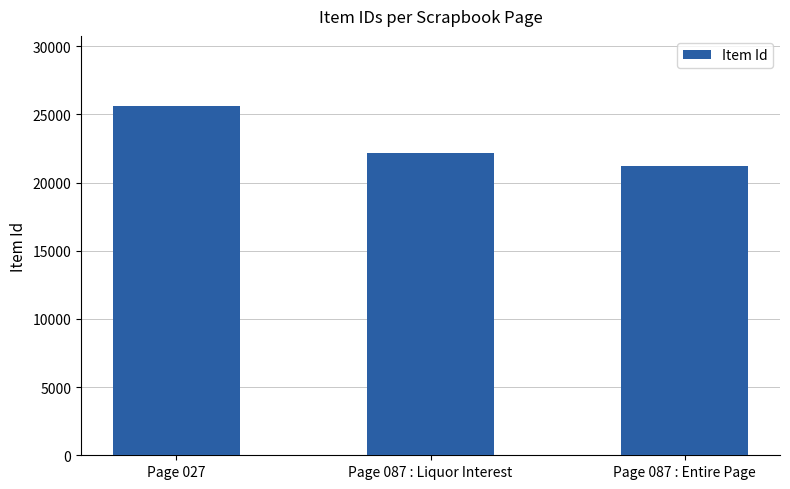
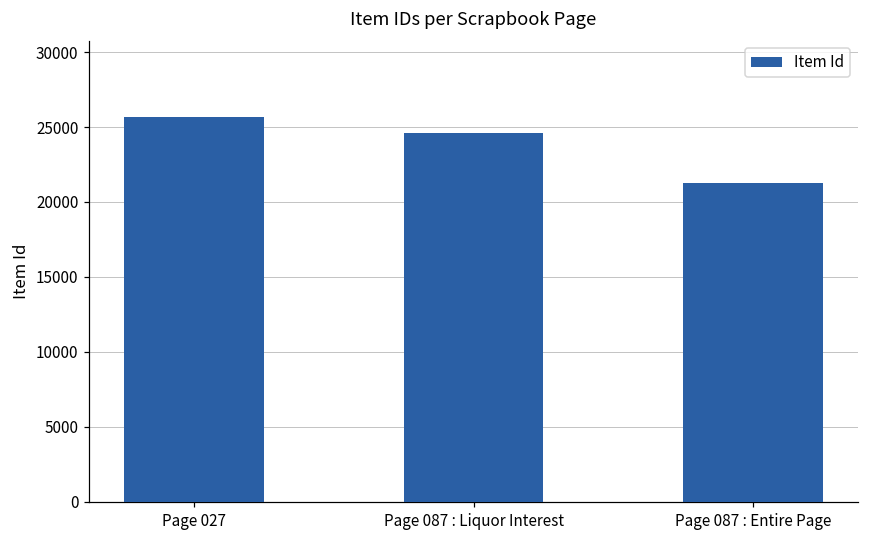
Page 087 : Liquor Interest: 22200 -> 24600
